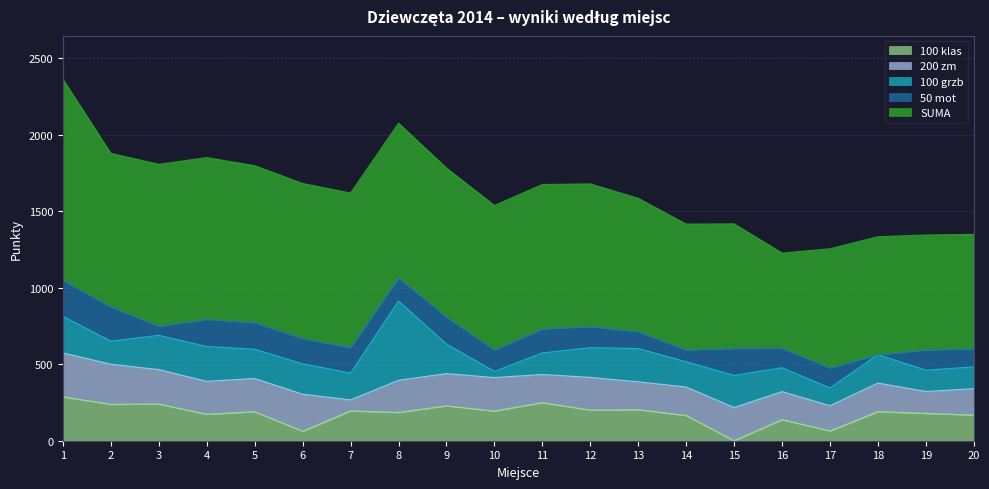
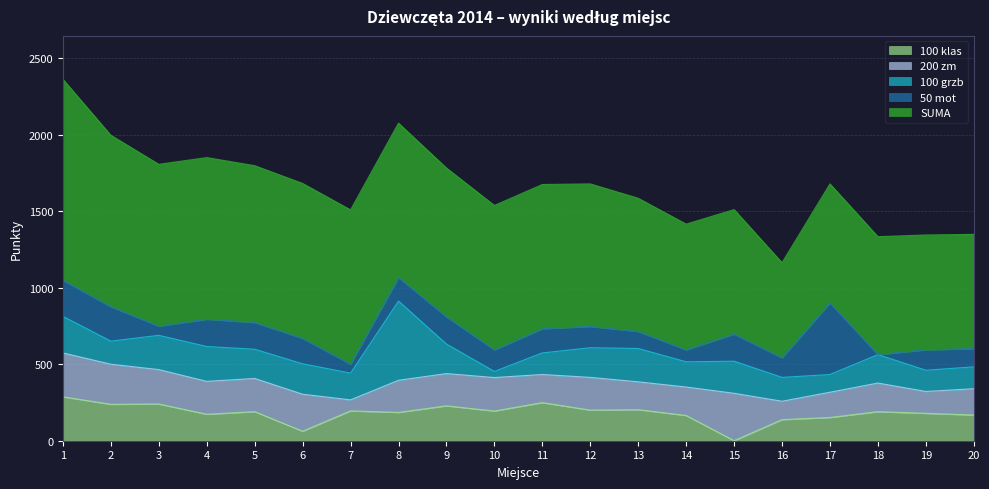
SUMA, 2: 1000 -> 1120
50 mot, 7: 170 -> 60
200 zm, 15: 220 -> 310
200 zm, 16: 180 -> 120
100 klas, 17: 60 -> 150
50 mot, 17: 130 -> 470
